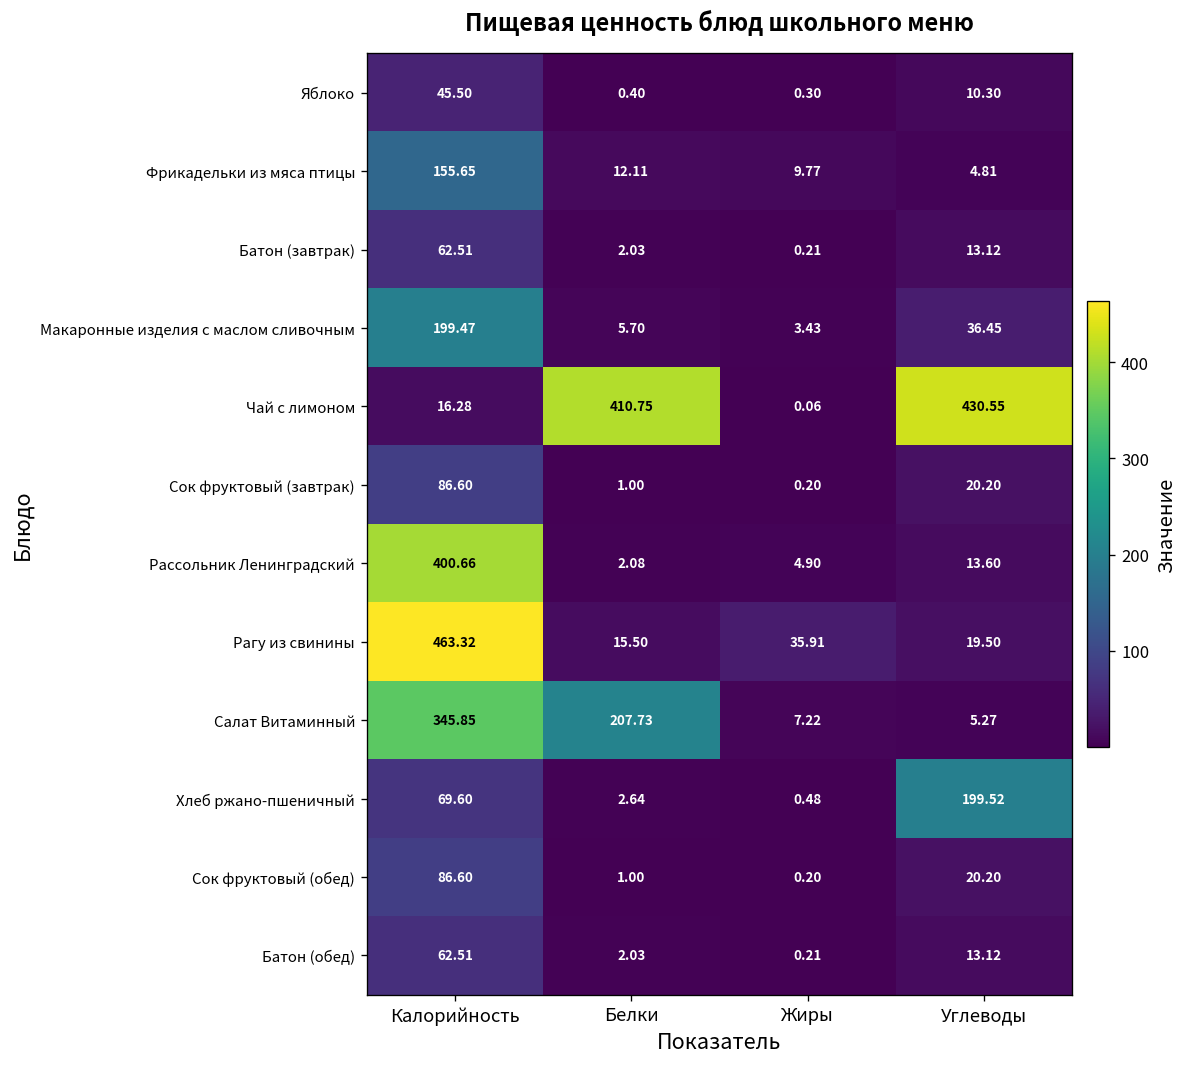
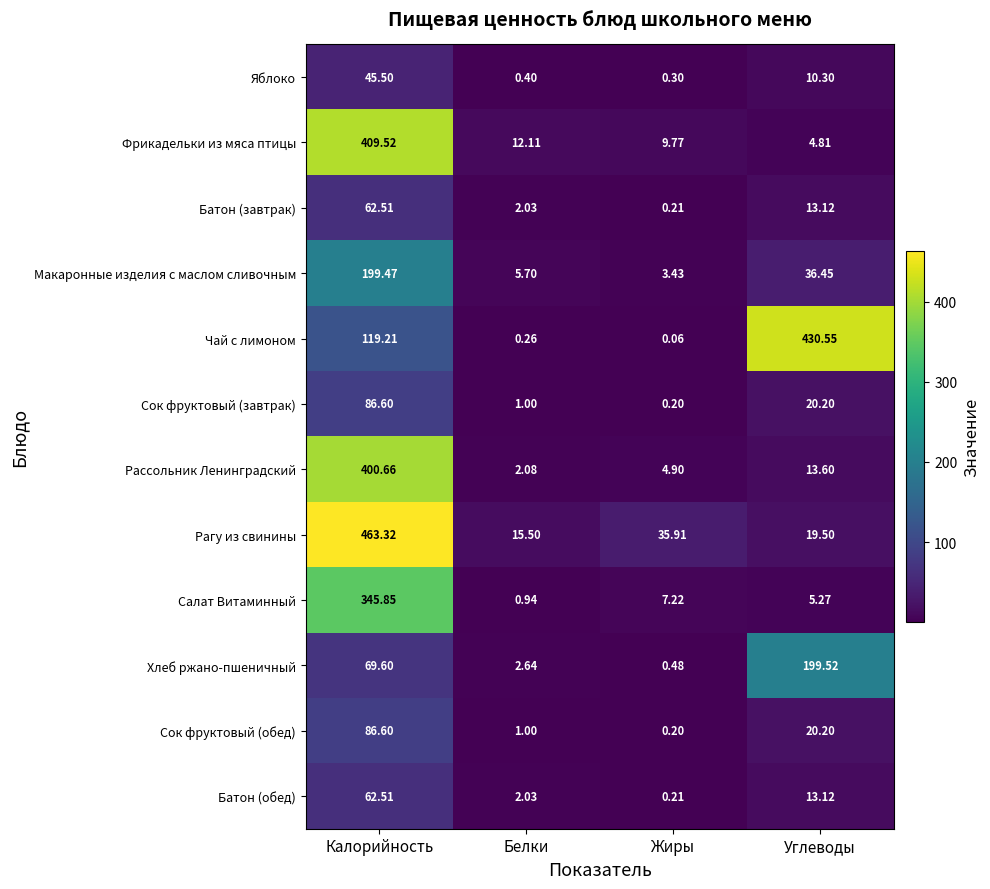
Фрикадельки из мяса птицы, Калорийность: 155.65 -> 409.52
Чай с лимоном, Калорийность: 16.28 -> 119.21
Чай с лимоном, Белки: 410.75 -> 0.26
Салат Витаминный, Белки: 207.73 -> 0.94
